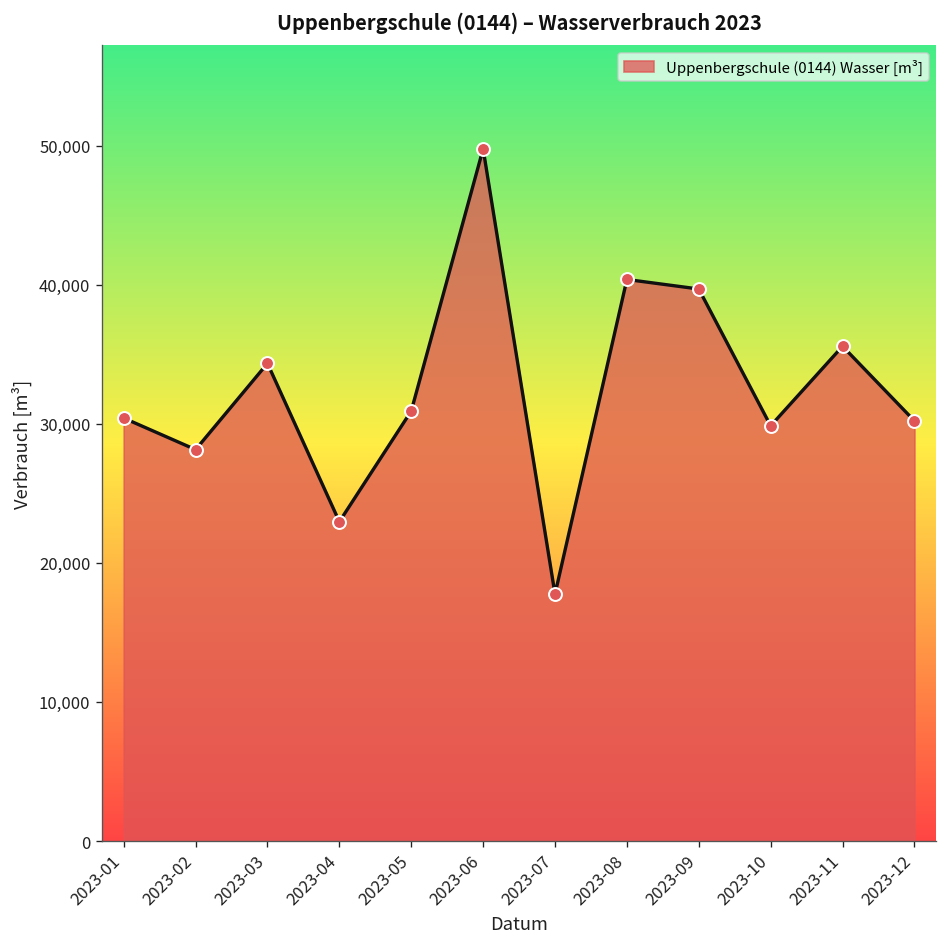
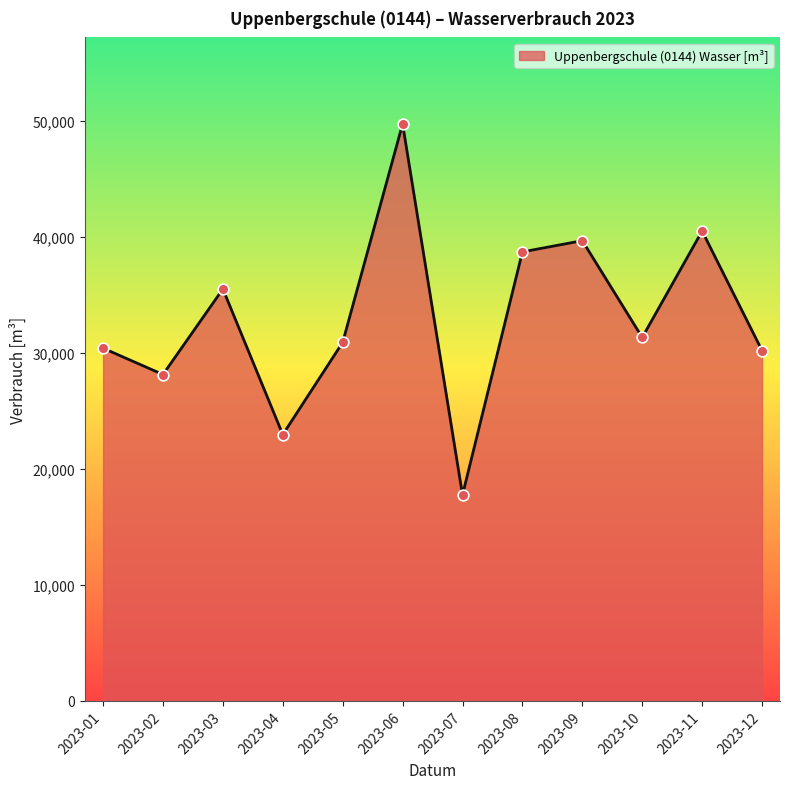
2023-03: 34,300 -> 35,500
2023-08: 40,400 -> 38,700
2023-10: 29,900 -> 31,300
2023-11: 35,600 -> 40,500
